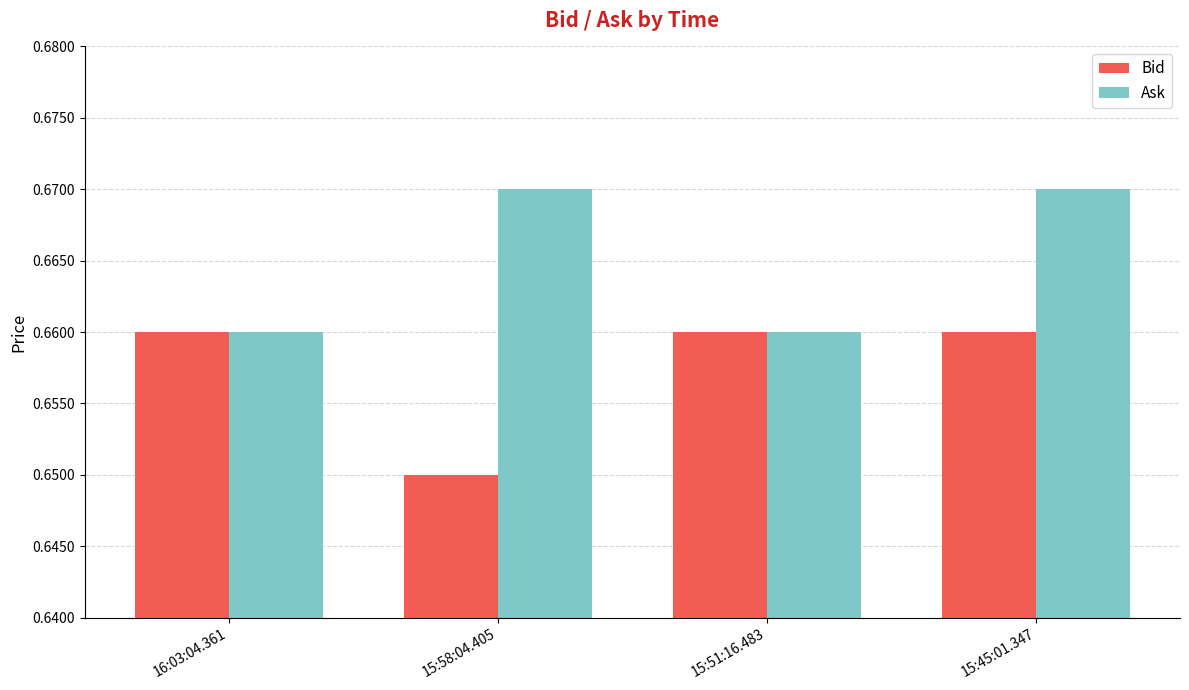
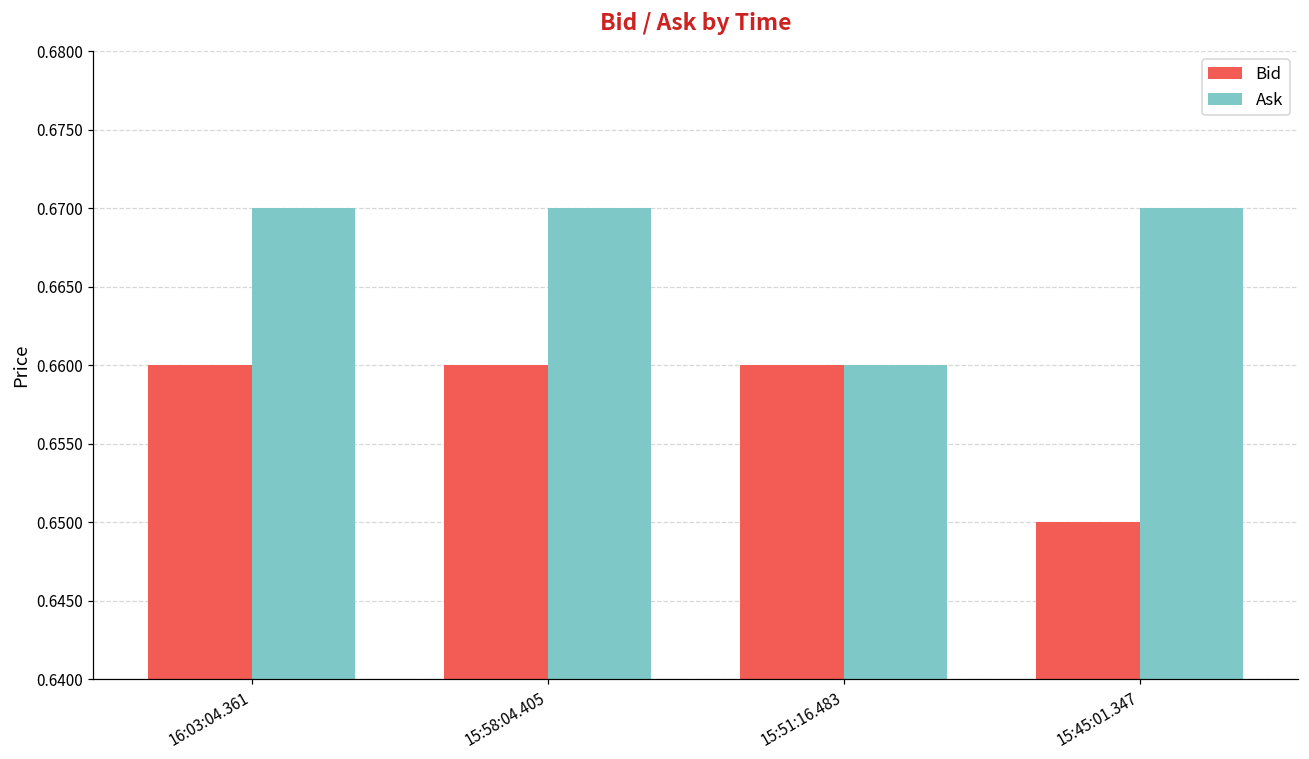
Ask, 16:03:04.361: 0.66 -> 0.67
Bid, 15:58:04.405: 0.65 -> 0.66
Bid, 15:45:01.347: 0.66 -> 0.65
